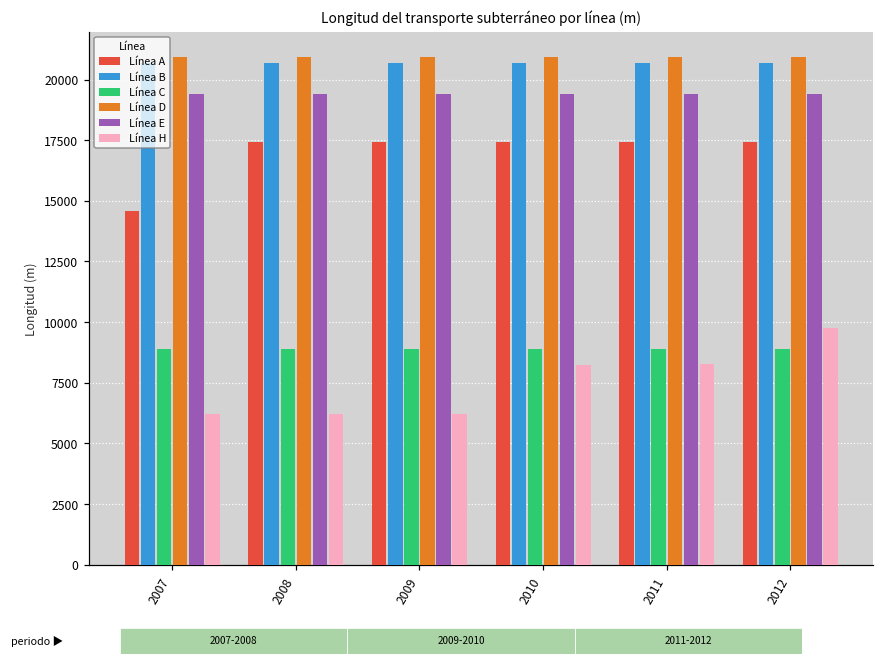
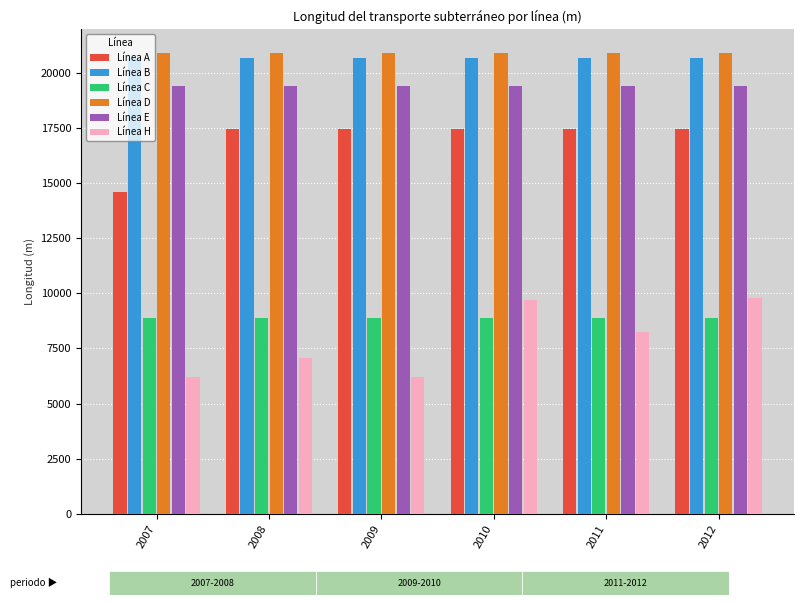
Línea H, 2008: 6200 -> 7100
Línea H, 2010: 8200 -> 9700
